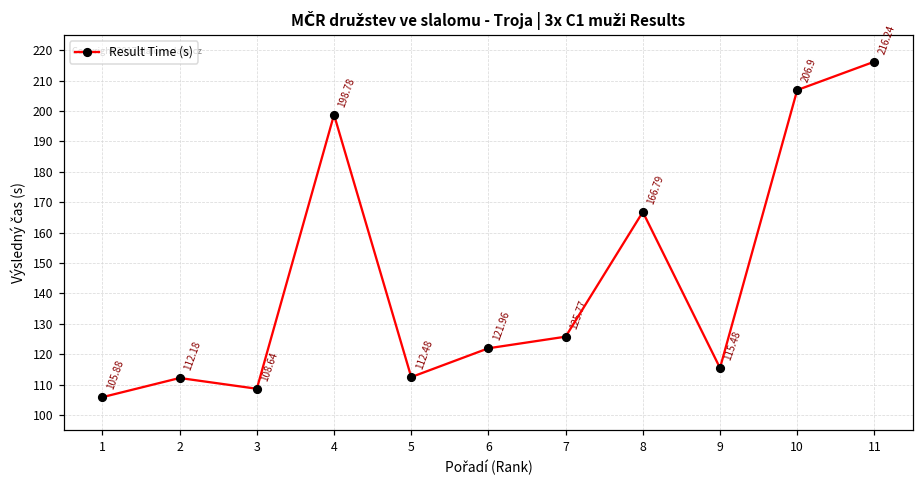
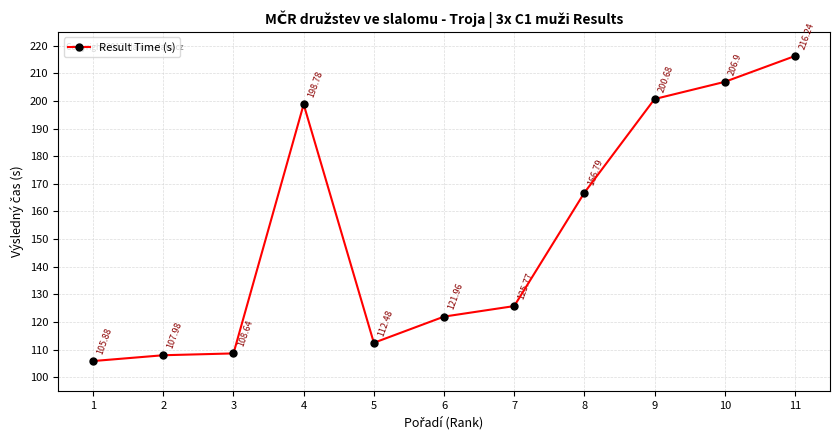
2: 112.18 -> 107.98
9: 115.48 -> 200.68
